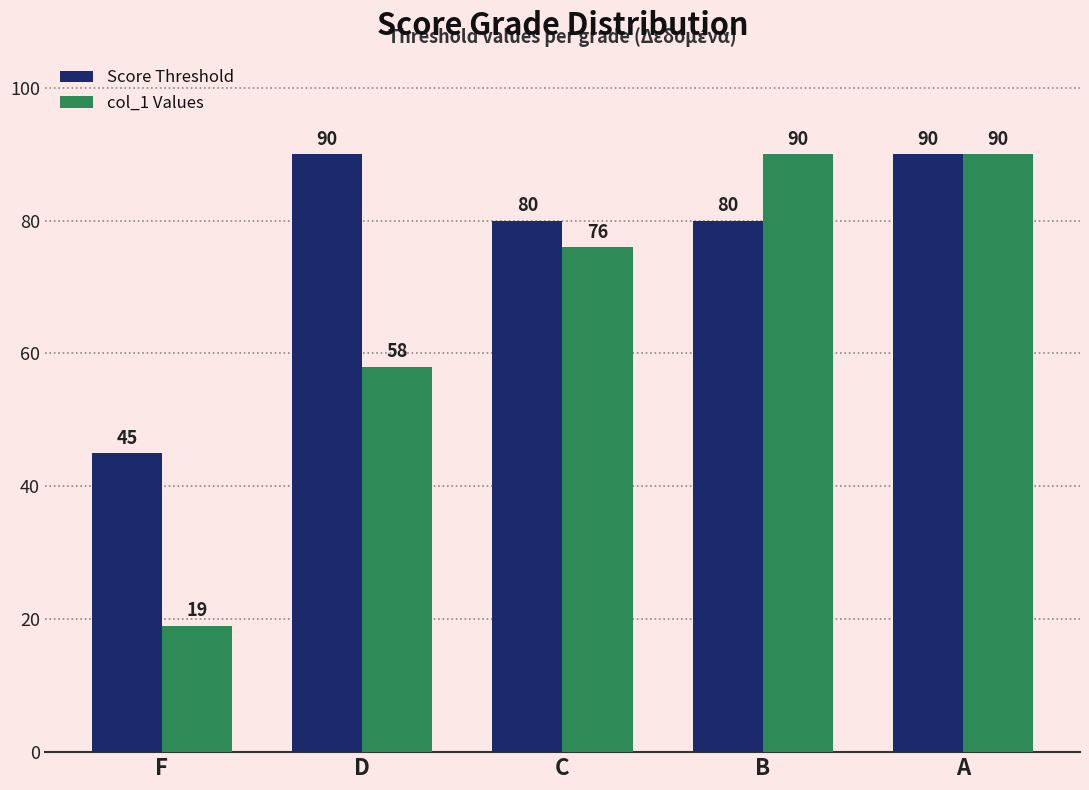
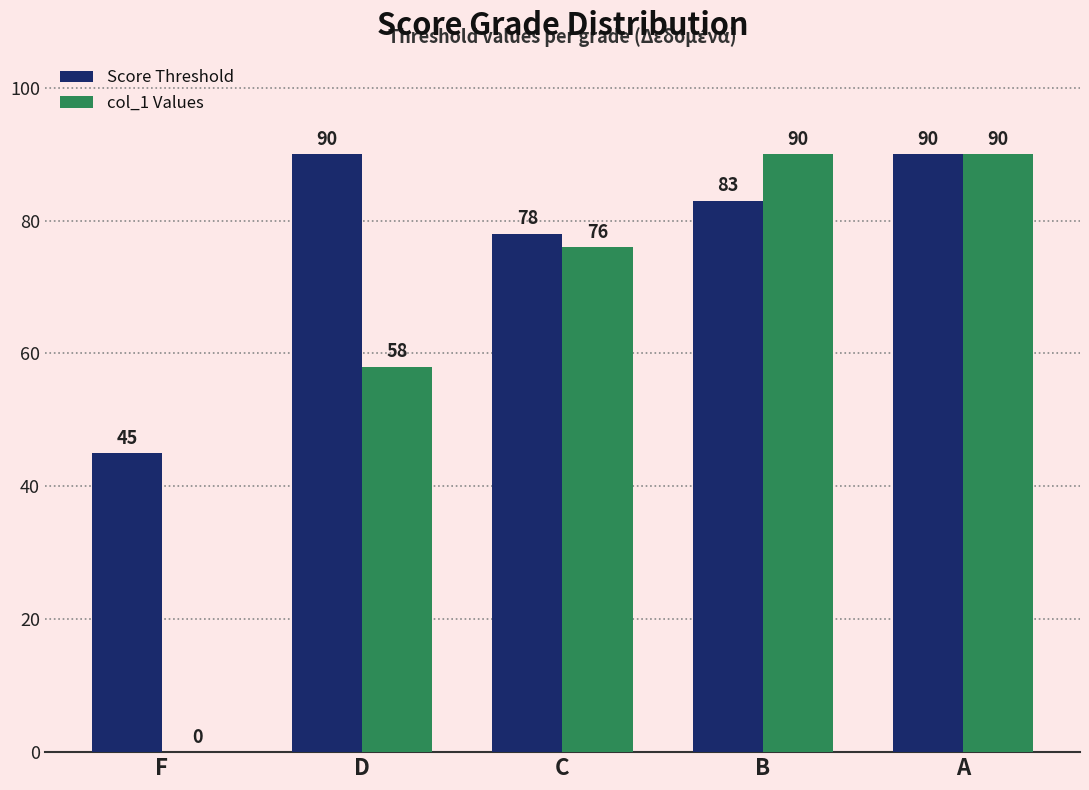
col_1 Values, F: 19 -> 0
Score Threshold, C: 80 -> 78
Score Threshold, B: 80 -> 83
